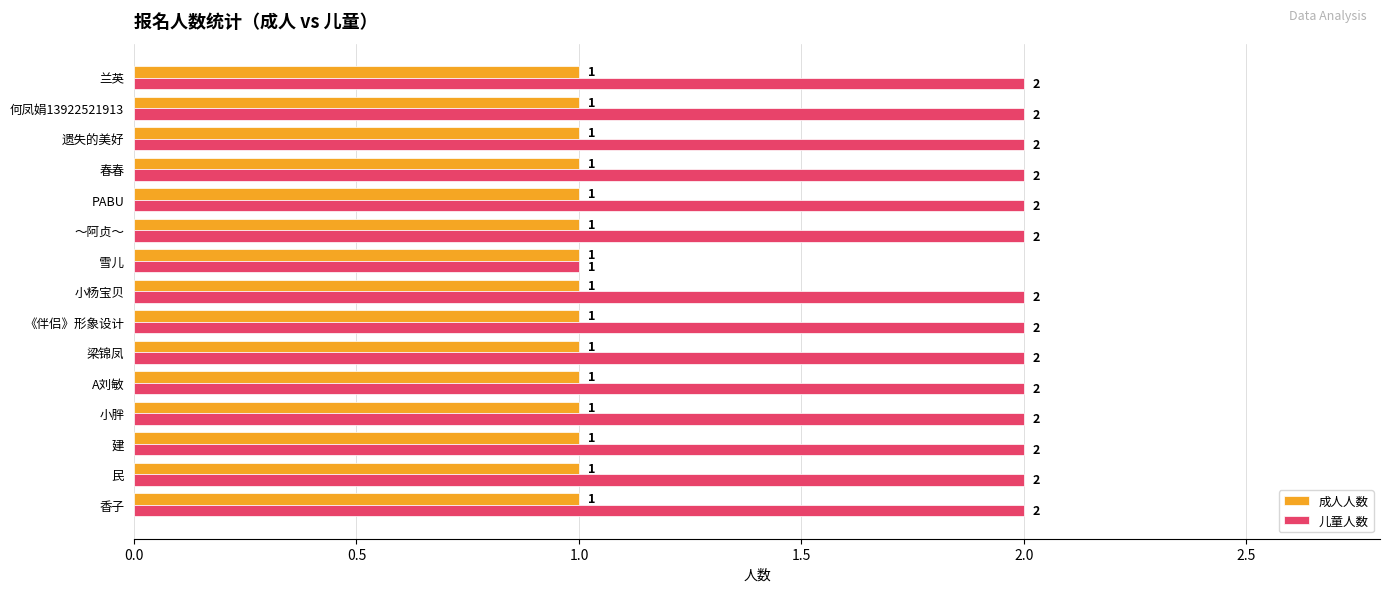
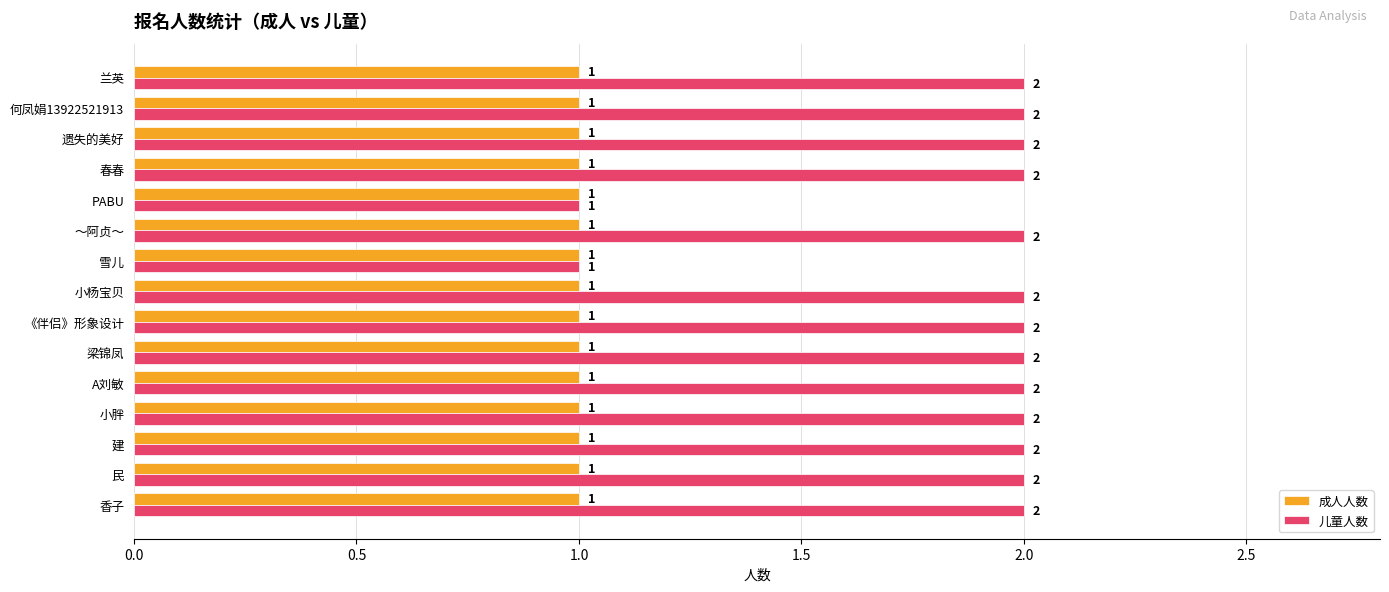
儿童人数, PABU: 2 -> 1
